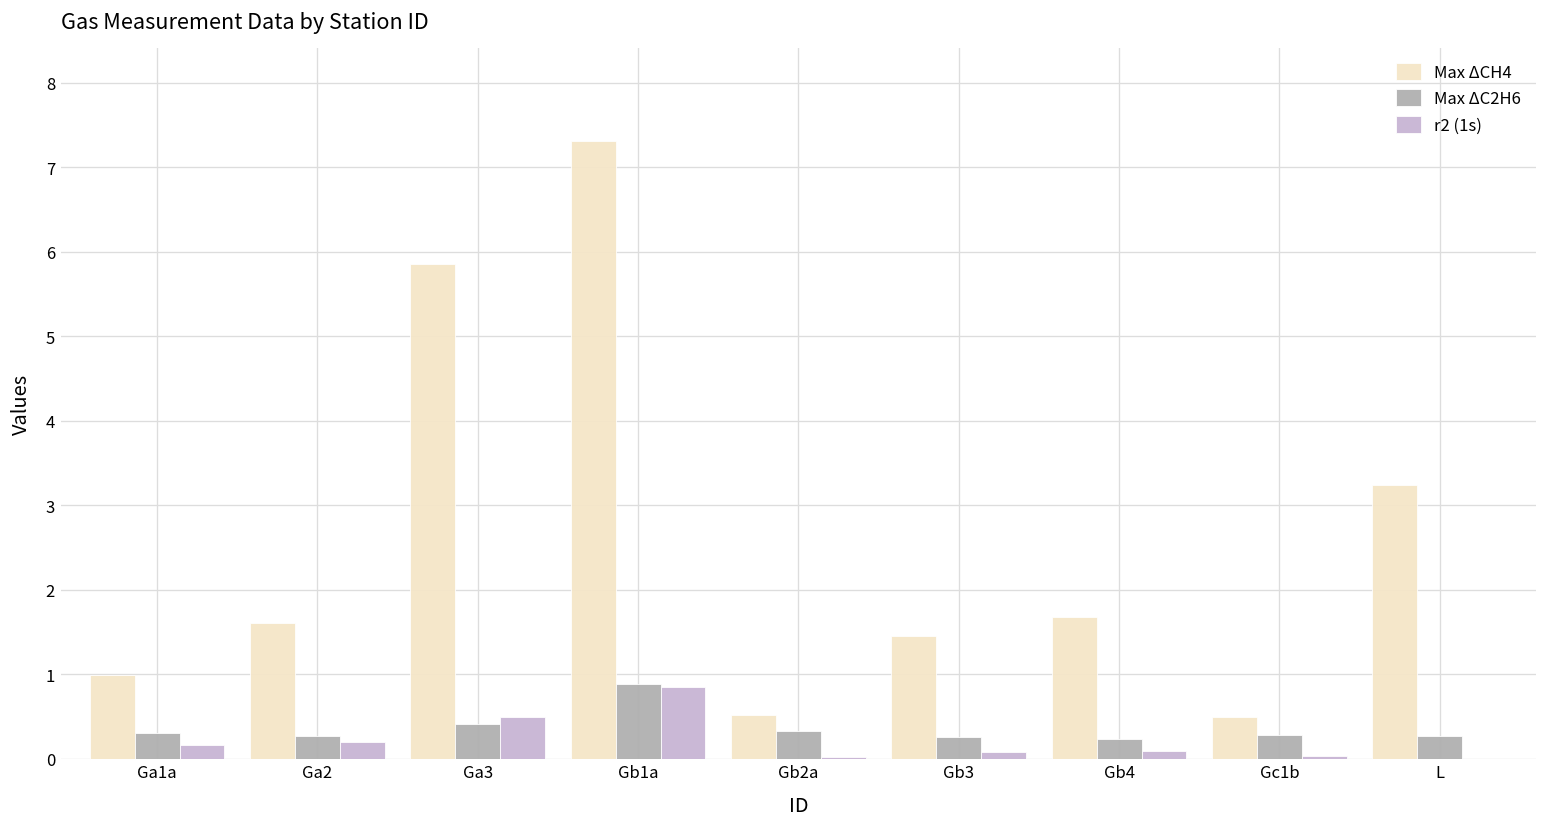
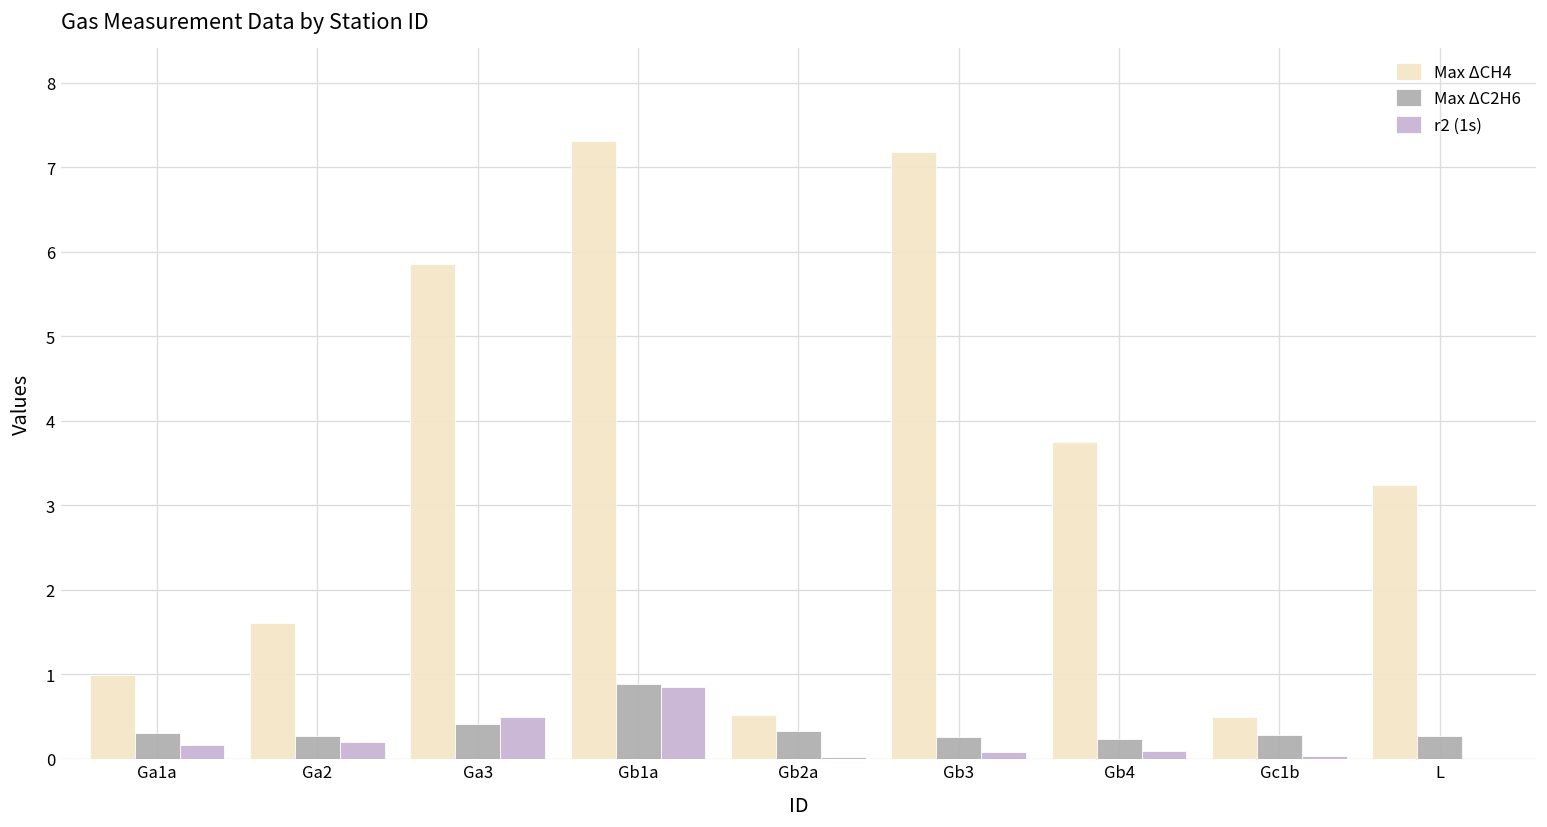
Max ΔCH4, Gb3: 1.5 -> 7.2
Max ΔCH4, Gb4: 1.7 -> 3.7
